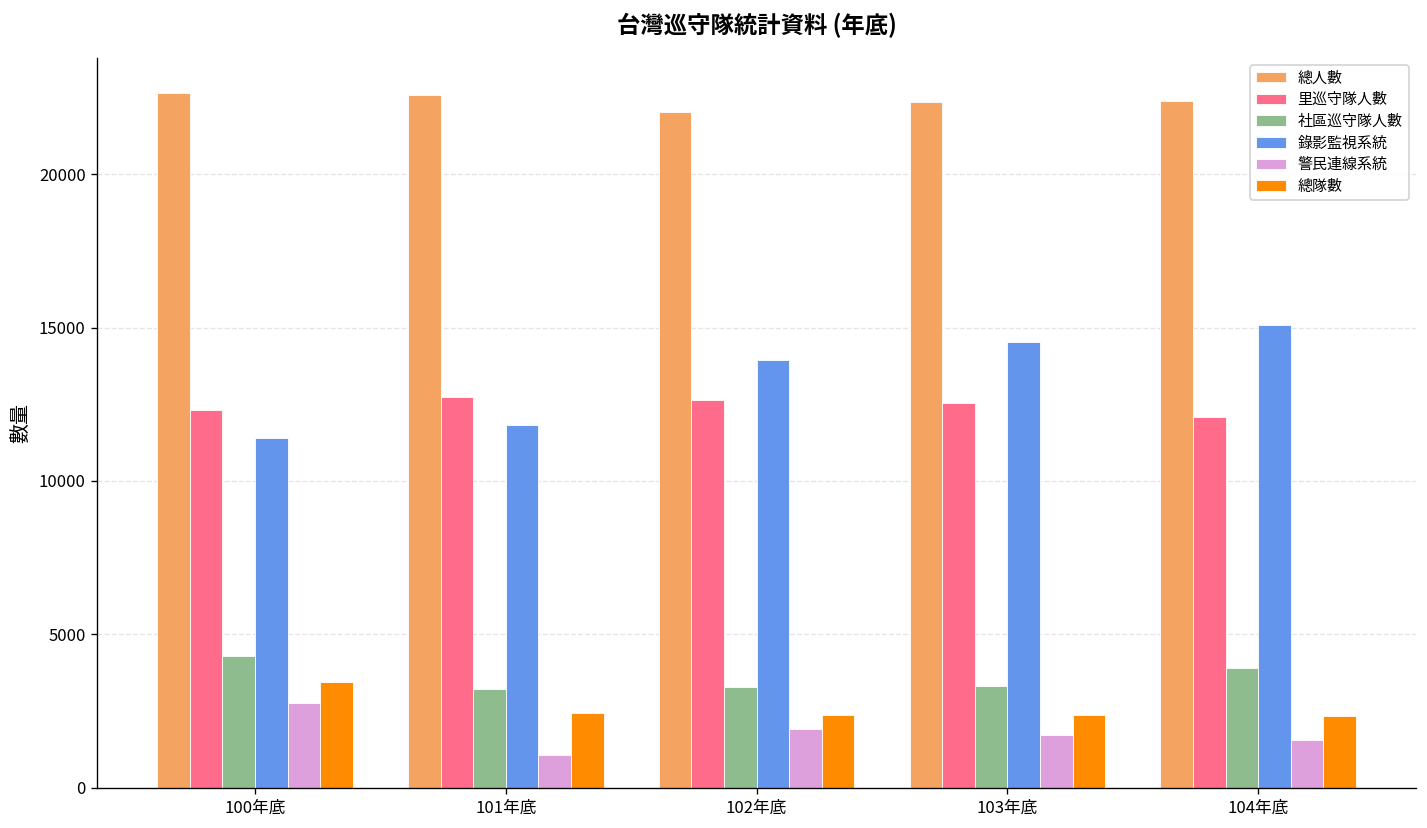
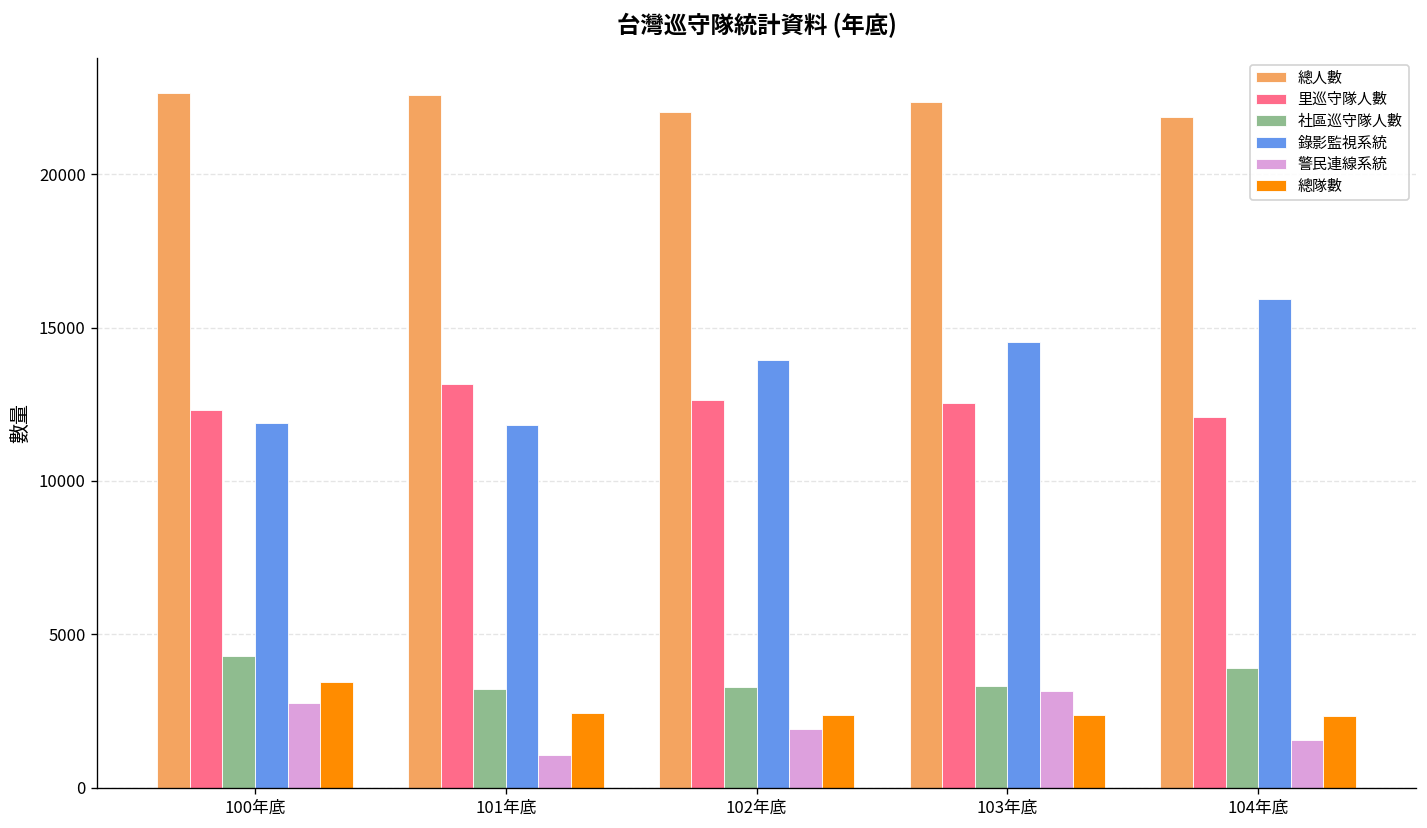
錄影監視系統, 100年底: 11400 -> 11900
里巡守隊人數, 101年底: 12700 -> 13200
警民連線系統, 103年底: 1700 -> 3100
總人數, 104年底: 22400 -> 21900
錄影監視系統, 104年底: 15100 -> 15900
